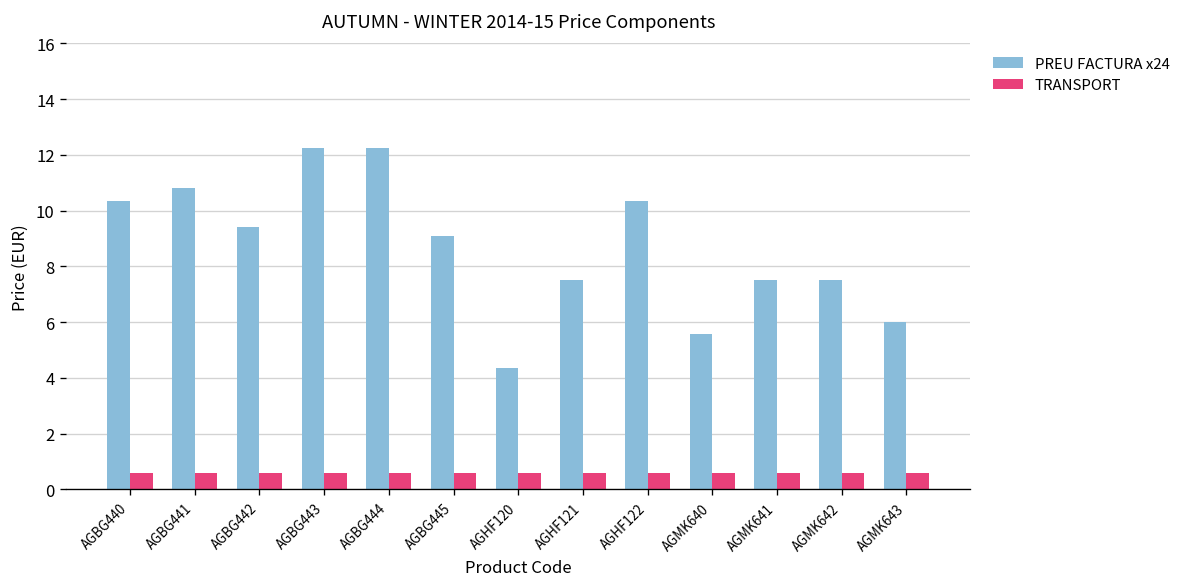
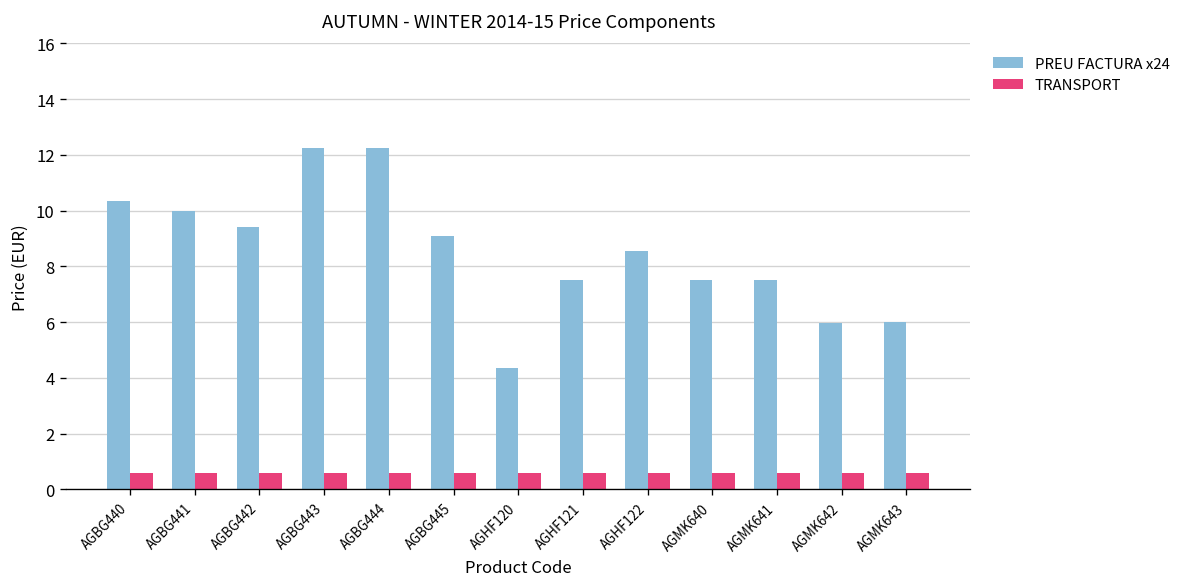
PREU FACTURA x24, AGBG441: 10.8 -> 10.0
PREU FACTURA x24, AGHF122: 10.4 -> 8.6
PREU FACTURA x24, AGMK640: 5.6 -> 7.5
PREU FACTURA x24, AGMK642: 7.5 -> 6.0
